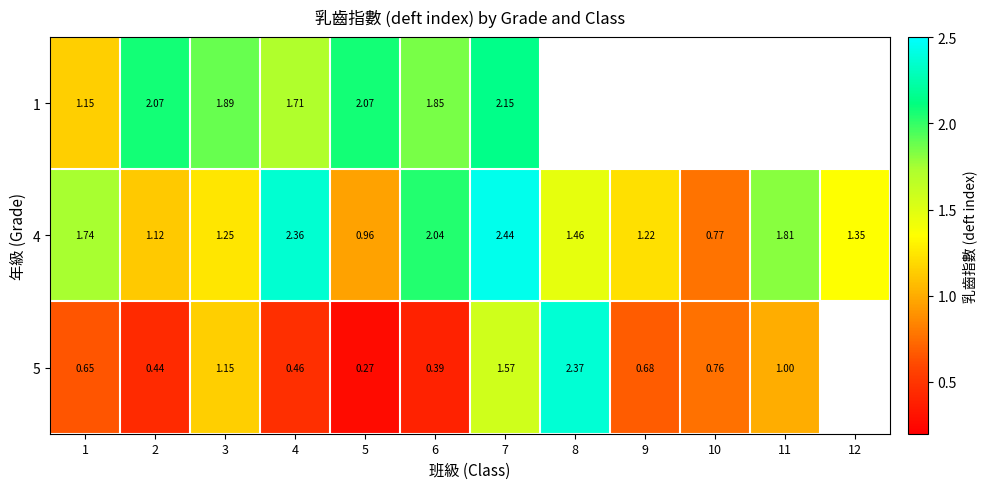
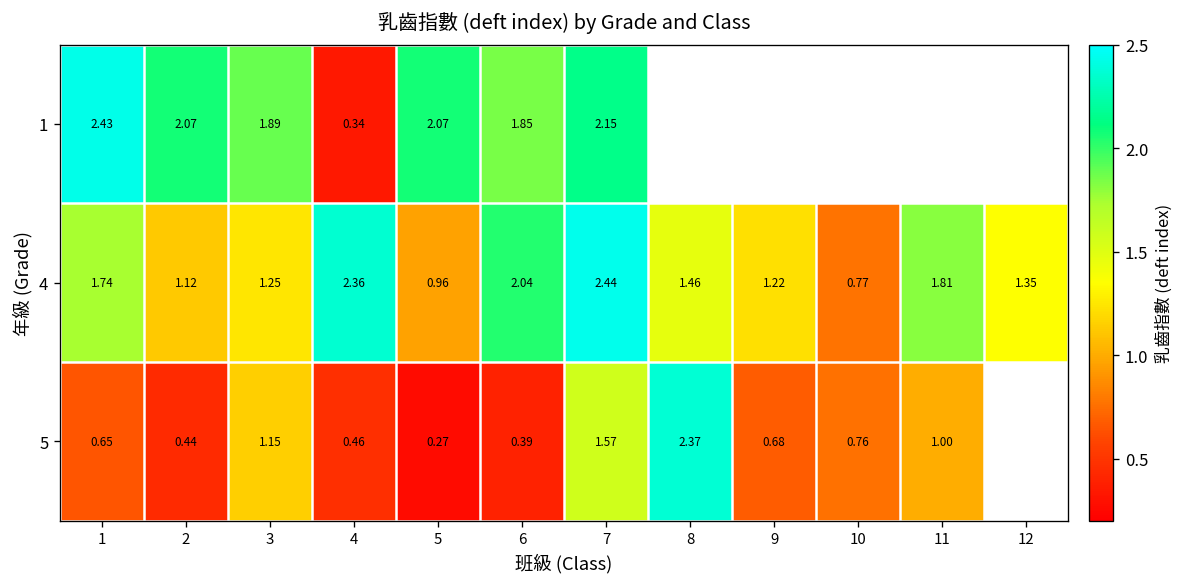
1, 1: 1.15 -> 2.43
1, 4: 1.71 -> 0.34
